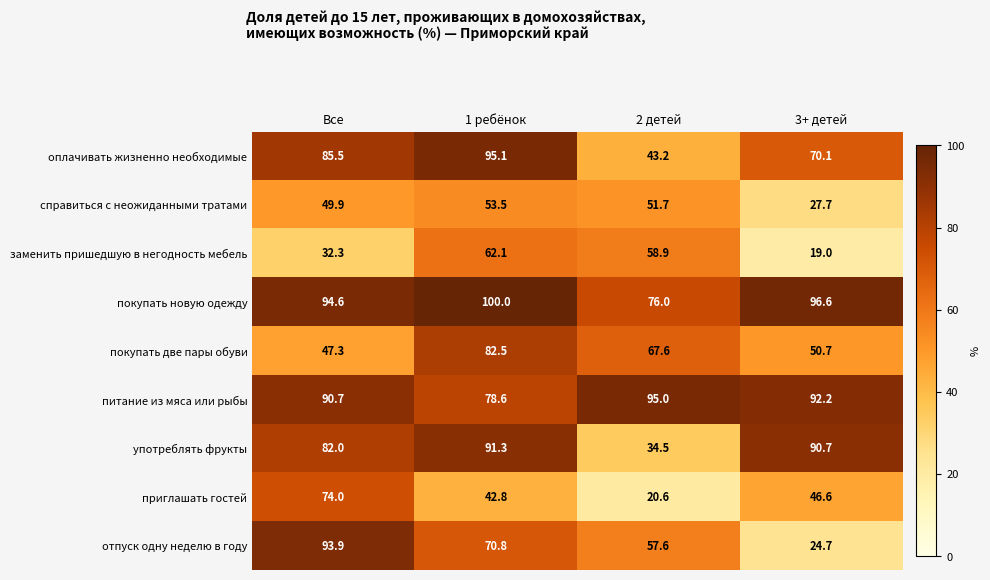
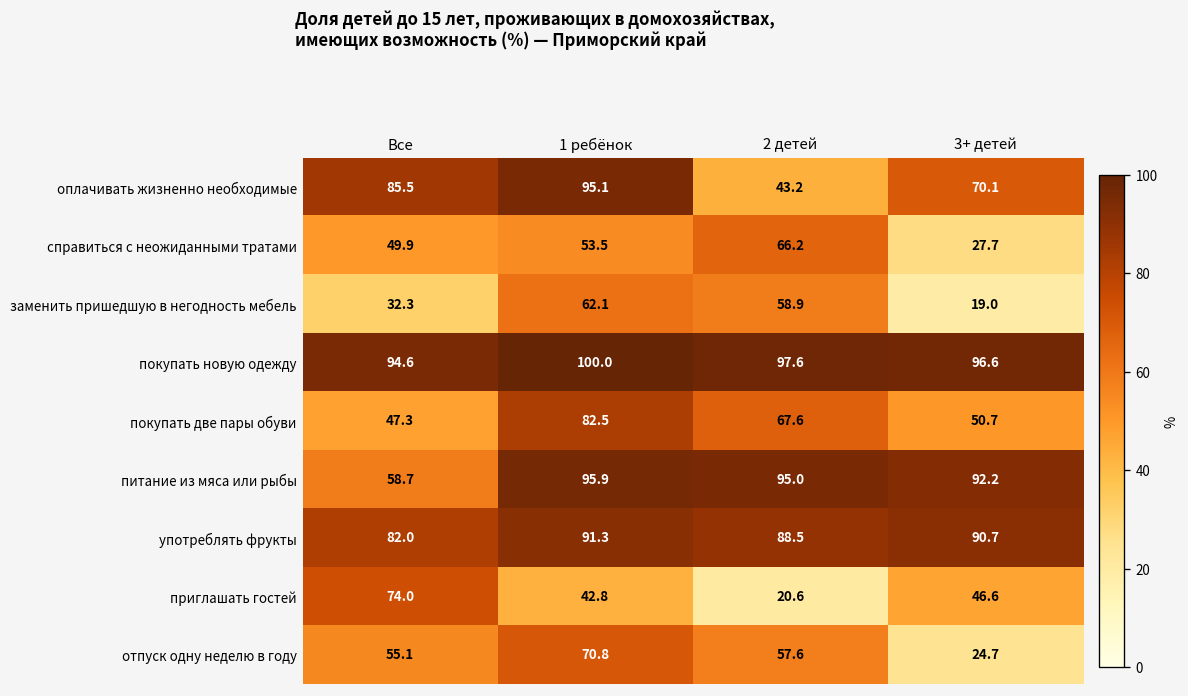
справиться с неожиданными тратами, 2 детей: 51.7 -> 66.2
покупать новую одежду, 2 детей: 76.0 -> 97.6
питание из мяса или рыбы, Все: 90.7 -> 58.7
питание из мяса или рыбы, 1 ребёнок: 78.6 -> 95.9
употреблять фрукты, 2 детей: 34.5 -> 88.5
отпуск одну неделю в году, Все: 93.9 -> 55.1
